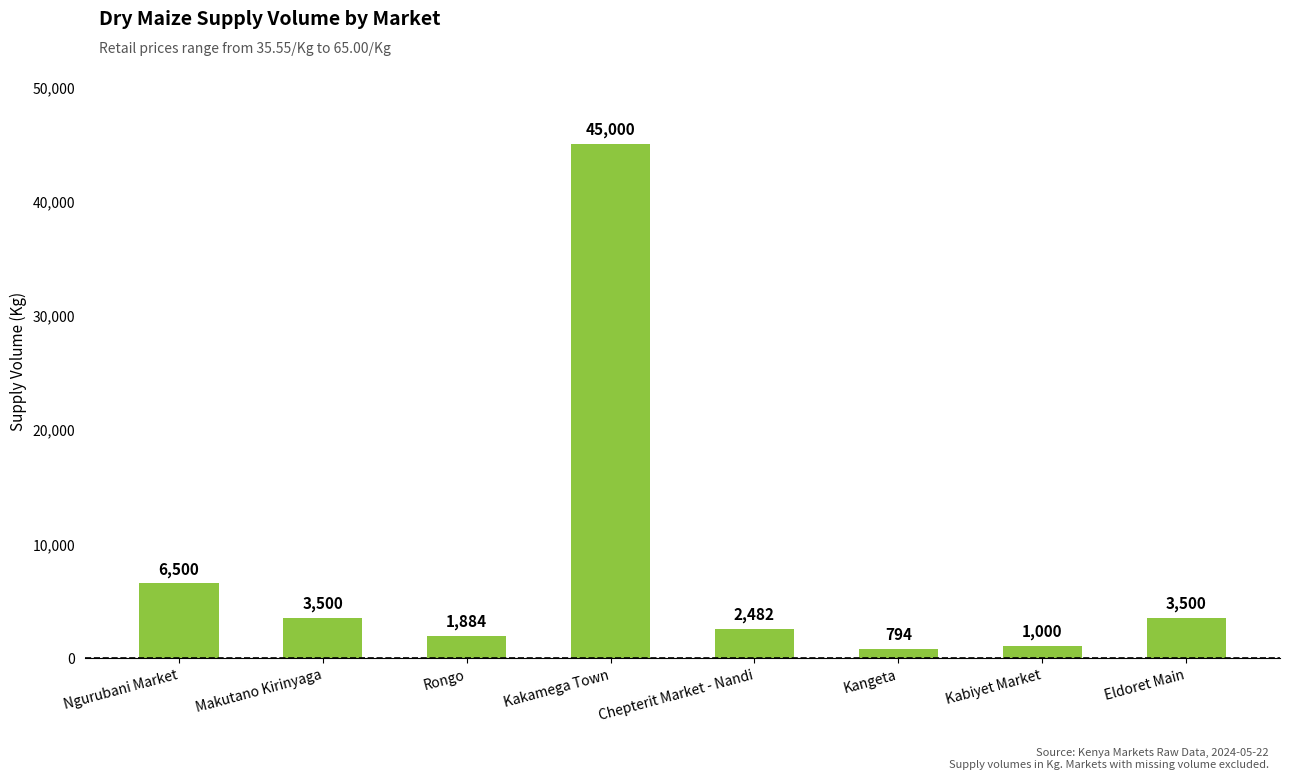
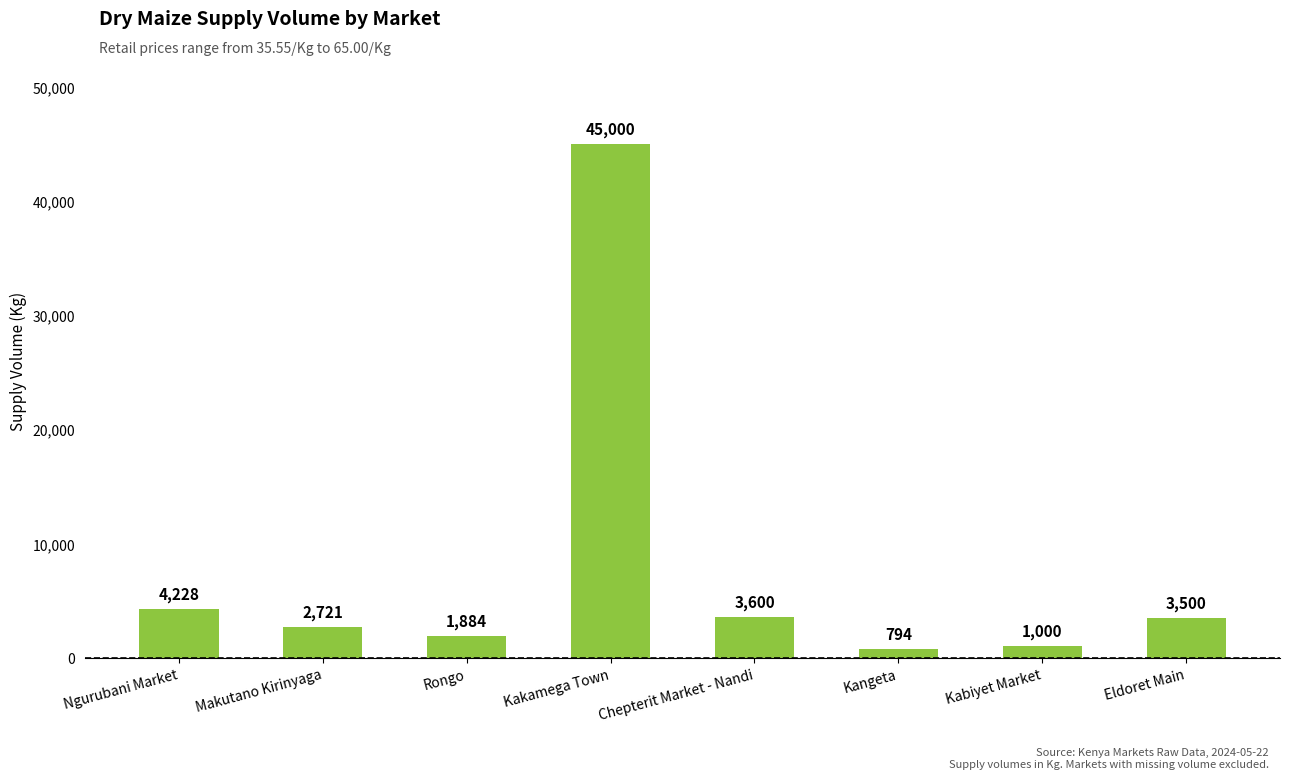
Ngurubani Market: 6,500 -> 4,228
Makutano Kirinyaga: 3,500 -> 2,721
Chepterit Market - Nandi: 2,482 -> 3,600
